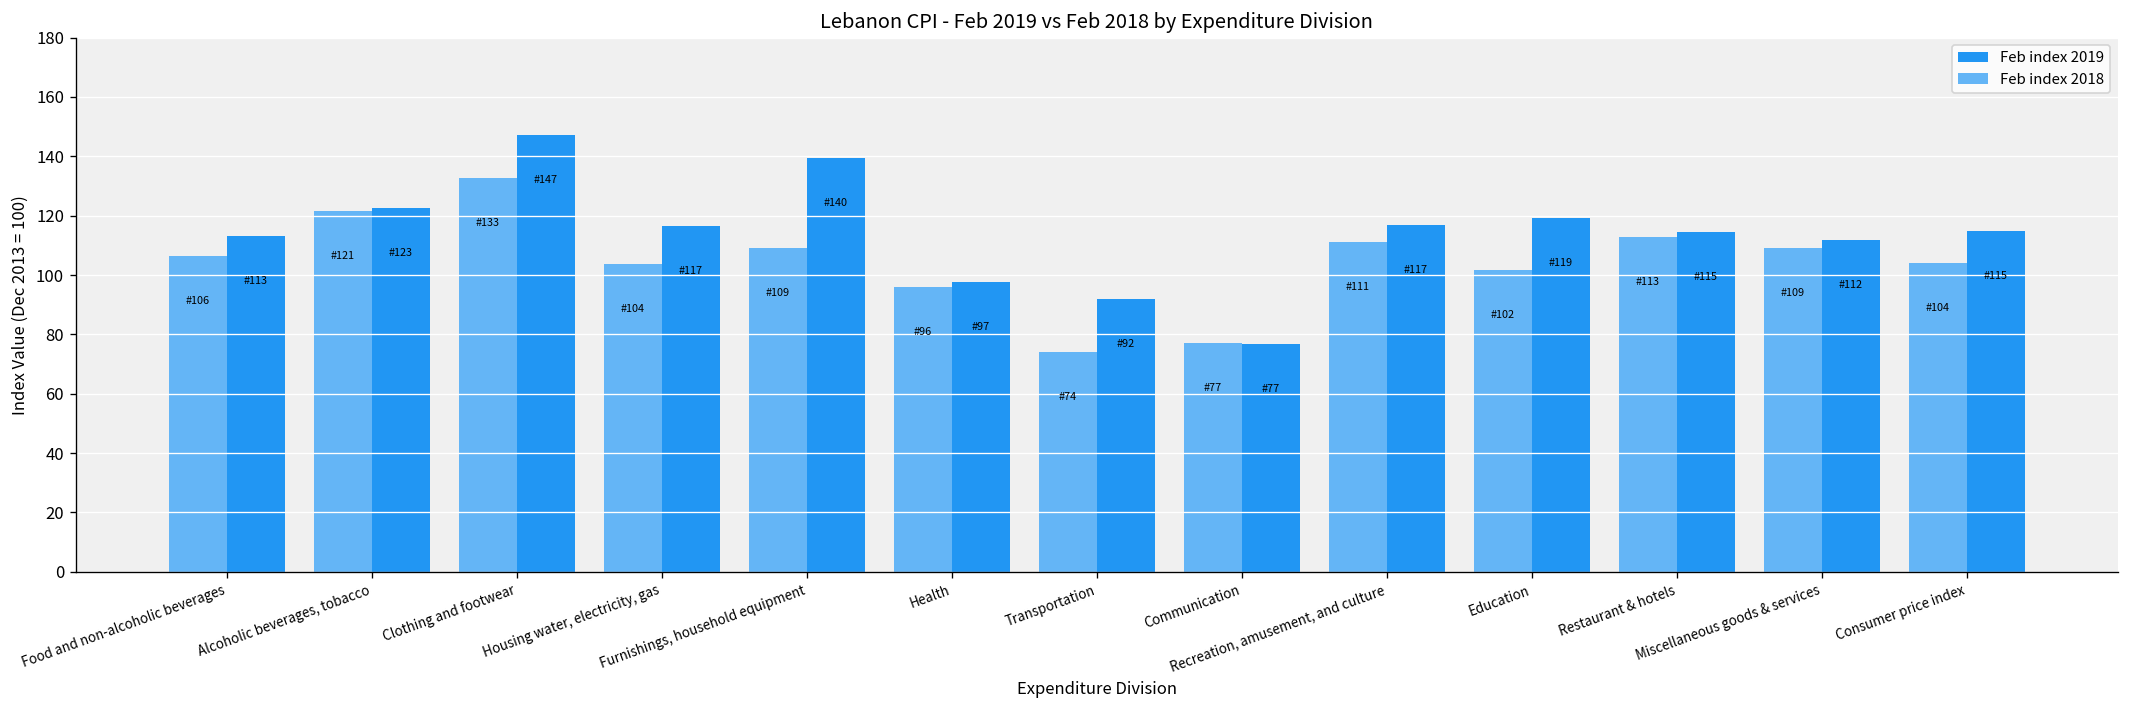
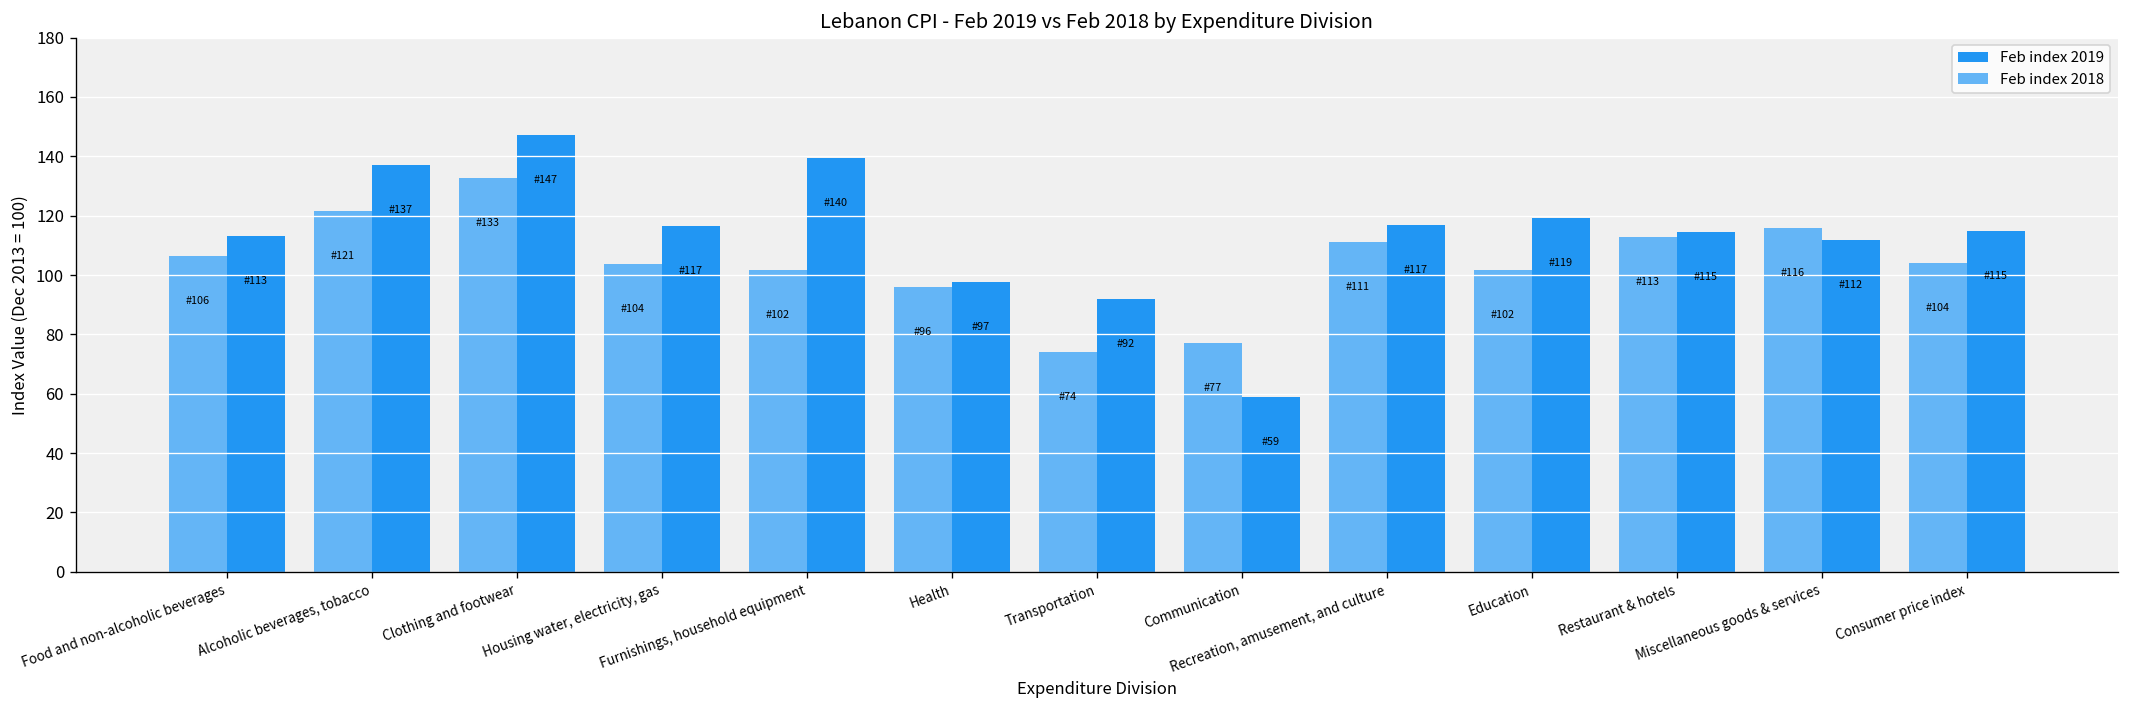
Feb index 2019, Alcoholic beverages, tobacco: 123 -> 137
Feb index 2018, Furnishings, household equipment: 109 -> 102
Feb index 2019, Communication: 77 -> 59
Feb index 2018, Miscellaneous goods & services: 109 -> 116
